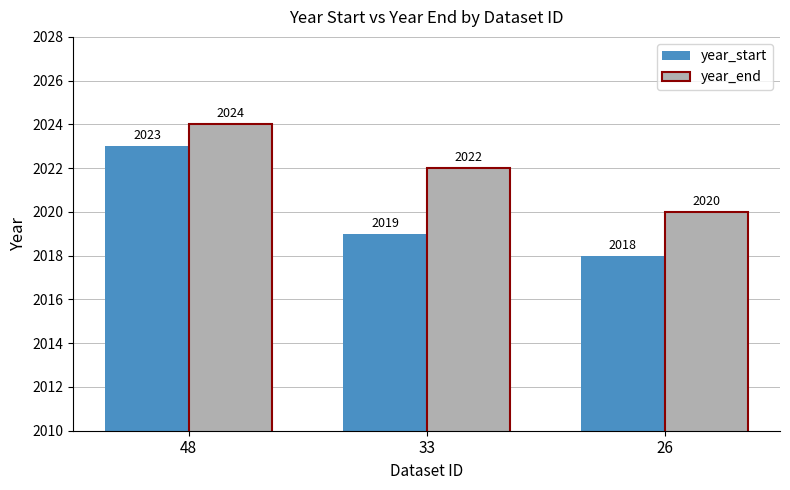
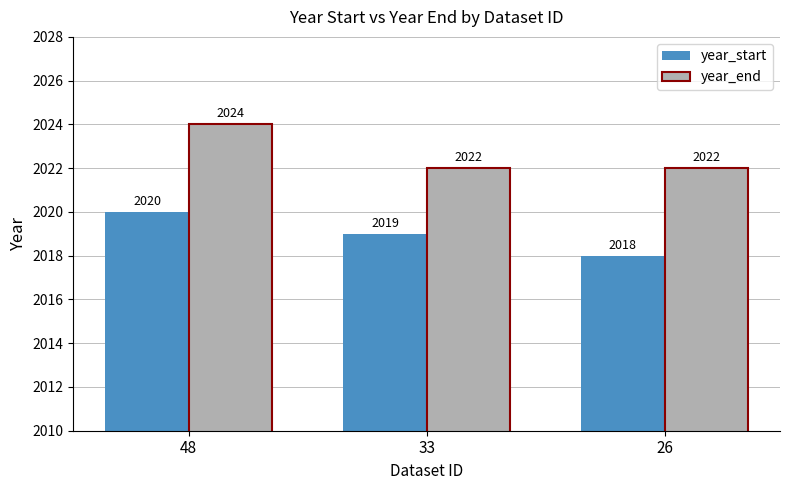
year_start, 48: 2023 -> 2020
year_end, 26: 2020 -> 2022
